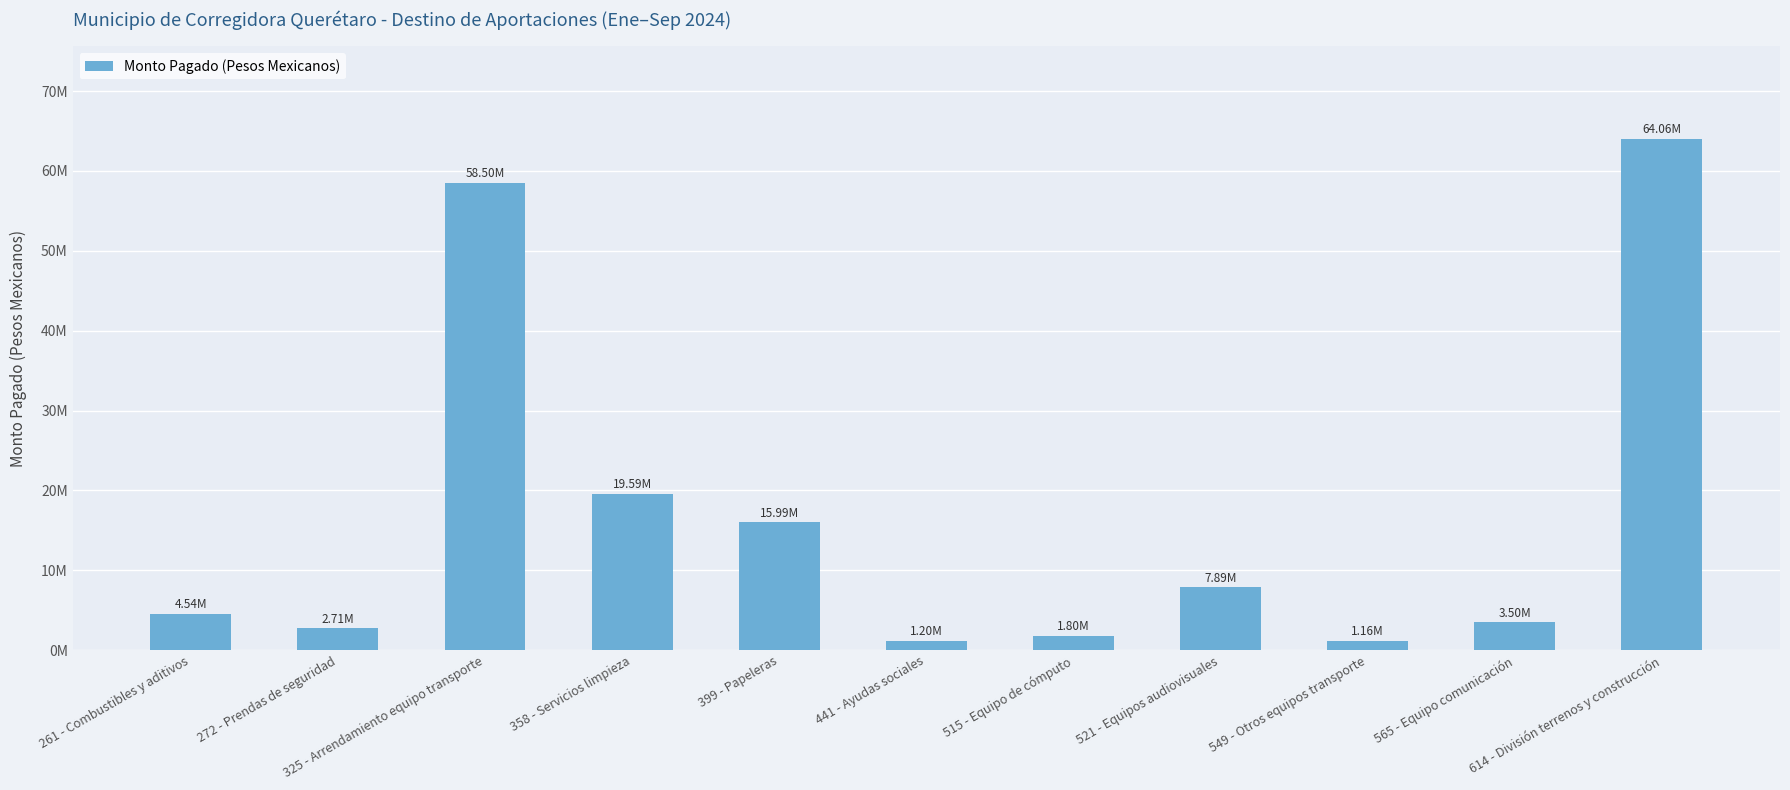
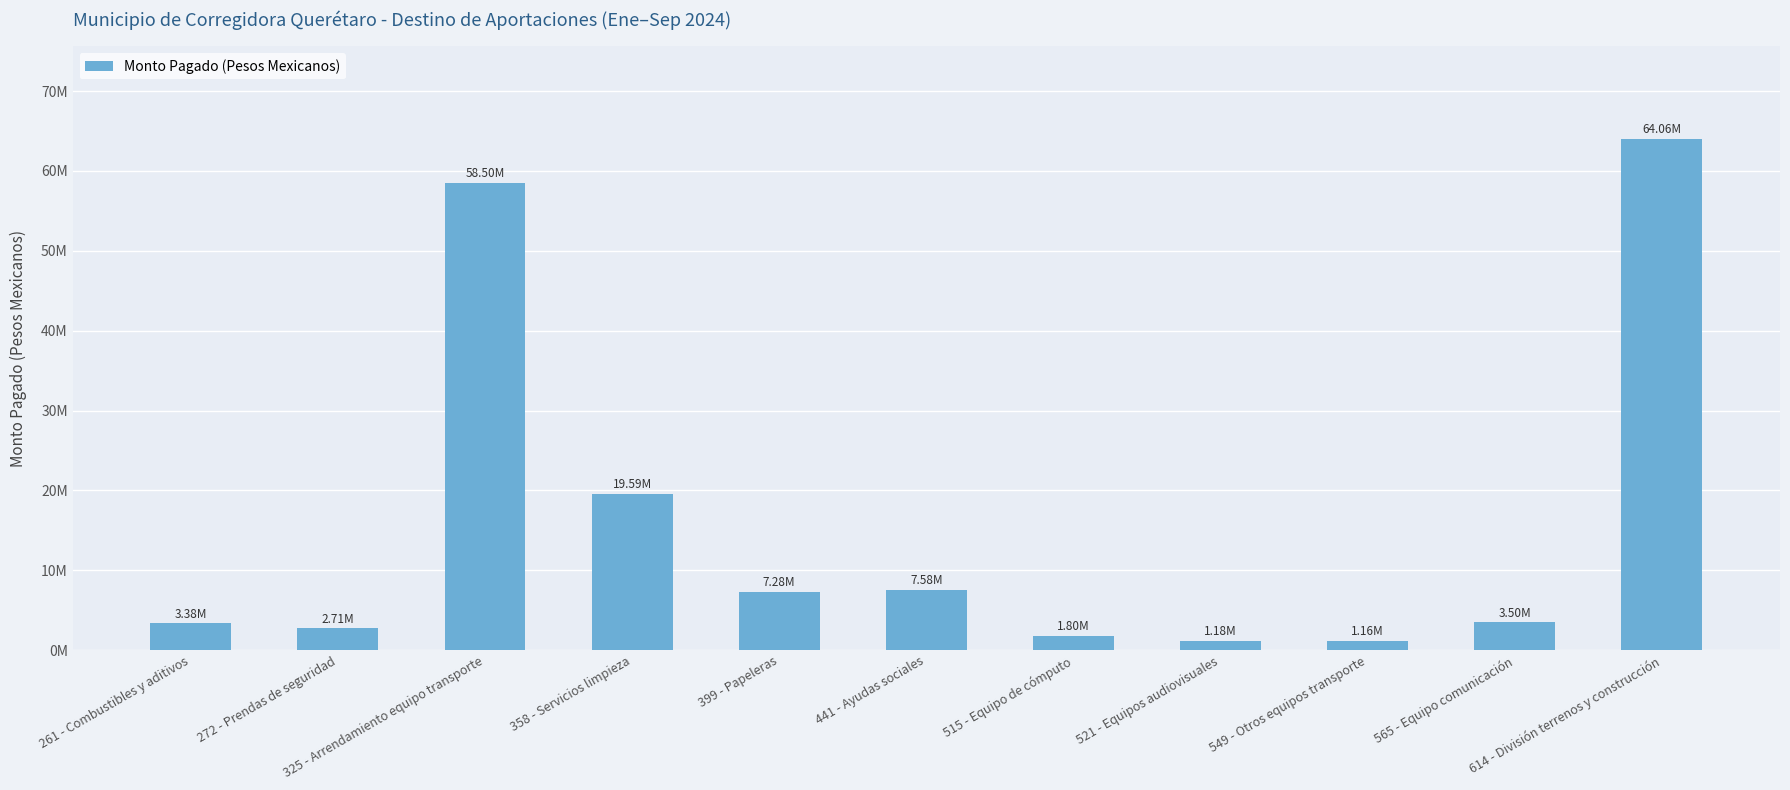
261 - Combustibles y aditivos: 4.54M -> 3.38M
399 - Papeleras: 15.99M -> 7.28M
441 - Ayudas sociales: 1.20M -> 7.58M
521 - Equipos audiovisuales: 7.89M -> 1.18M
